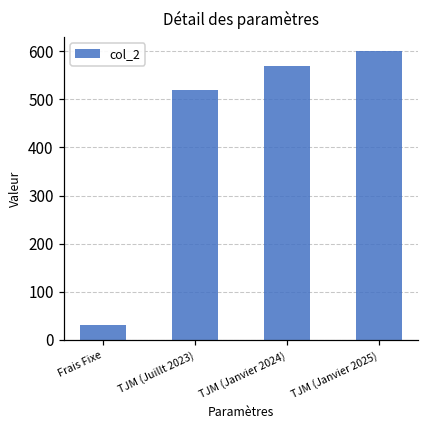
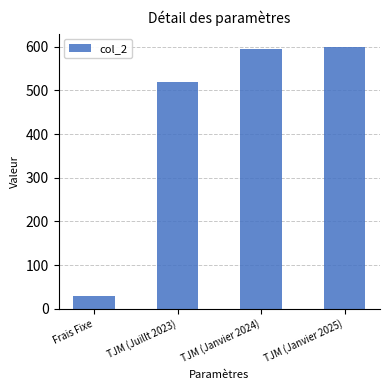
TJM (Janvier 2024): 570 -> 600
